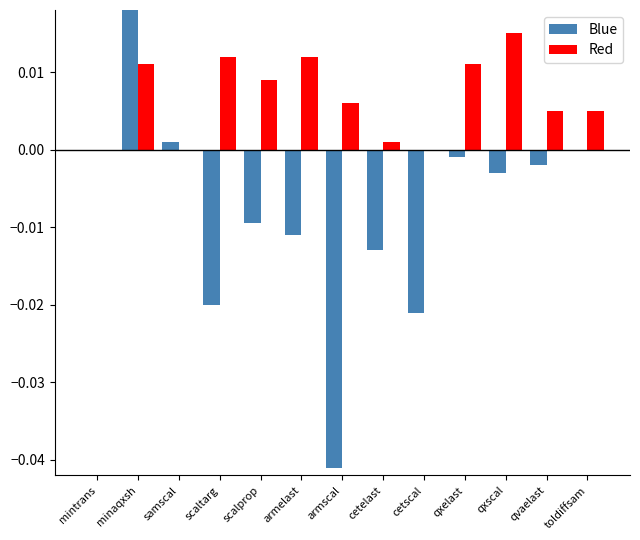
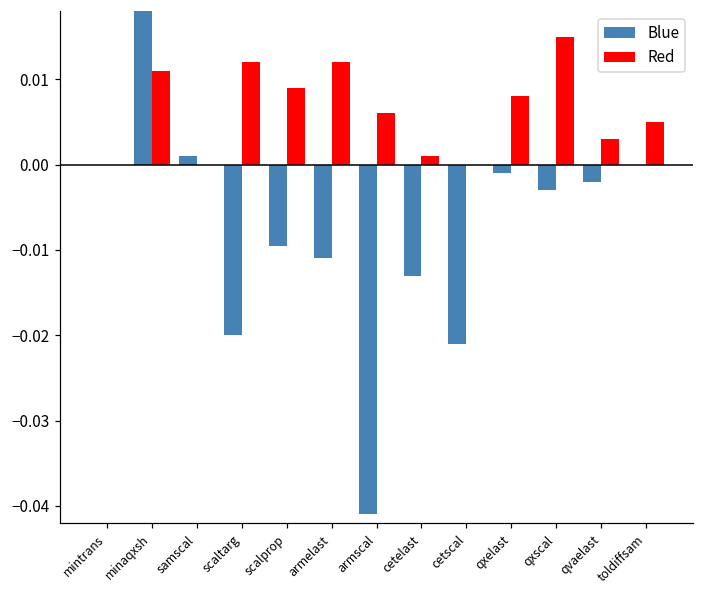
Red, qxelast: 0.011 -> 0.008
Red, qvaelast: 0.005 -> 0.003
